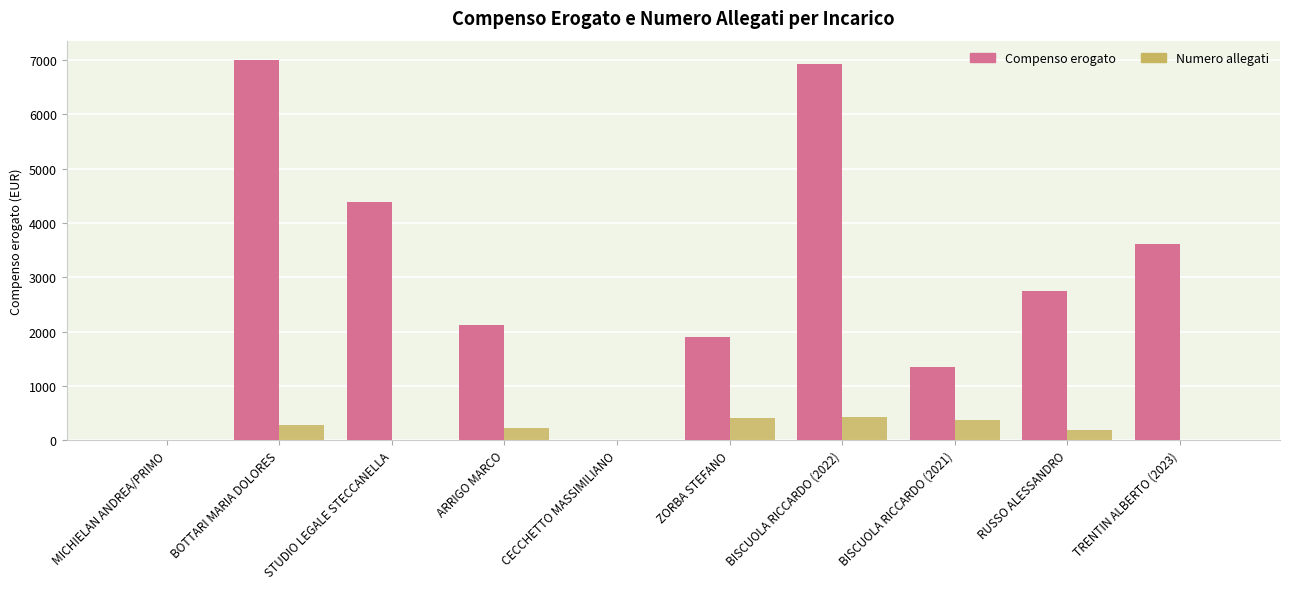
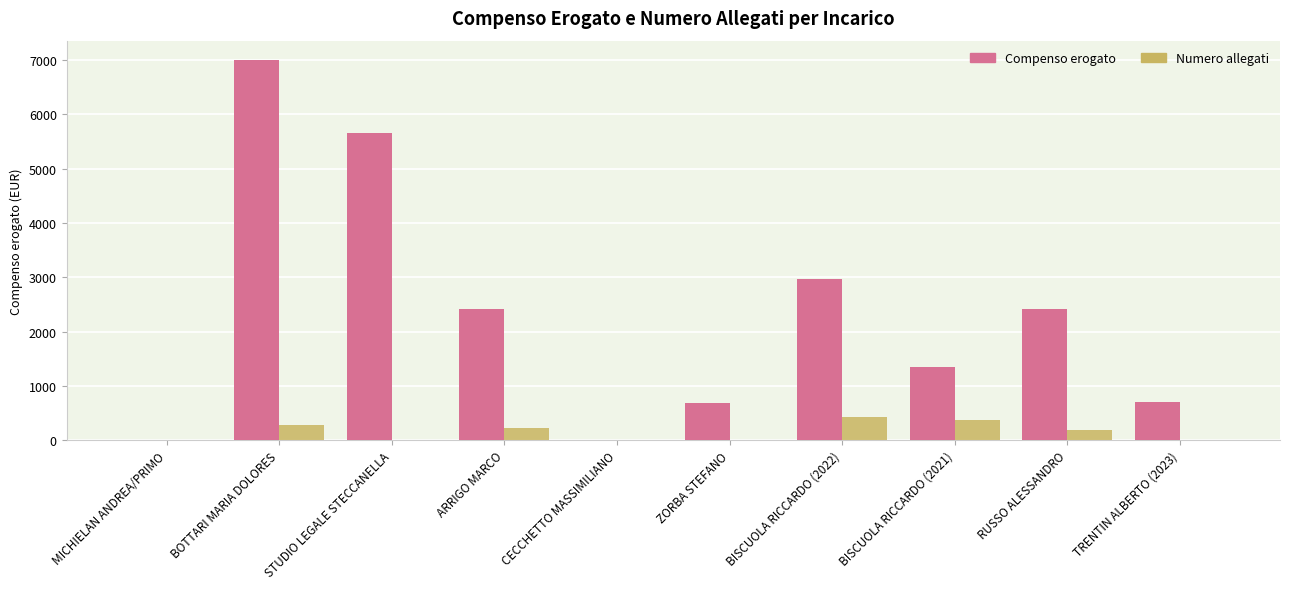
Compenso erogato, STUDIO LEGALE STECCANELLA: 4400 -> 5700
Compenso erogato, ARRIGO MARCO: 2100 -> 2400
Compenso erogato, ZORBA STEFANO: 1900 -> 700
Numero allegati, ZORBA STEFANO: 400 -> 0
Compenso erogato, BISCUOLA RICCARDO (2022): 6900 -> 3000
Compenso erogato, RUSSO ALESSANDRO: 2700 -> 2400
Compenso erogato, TRENTIN ALBERTO (2023): 3600 -> 700
